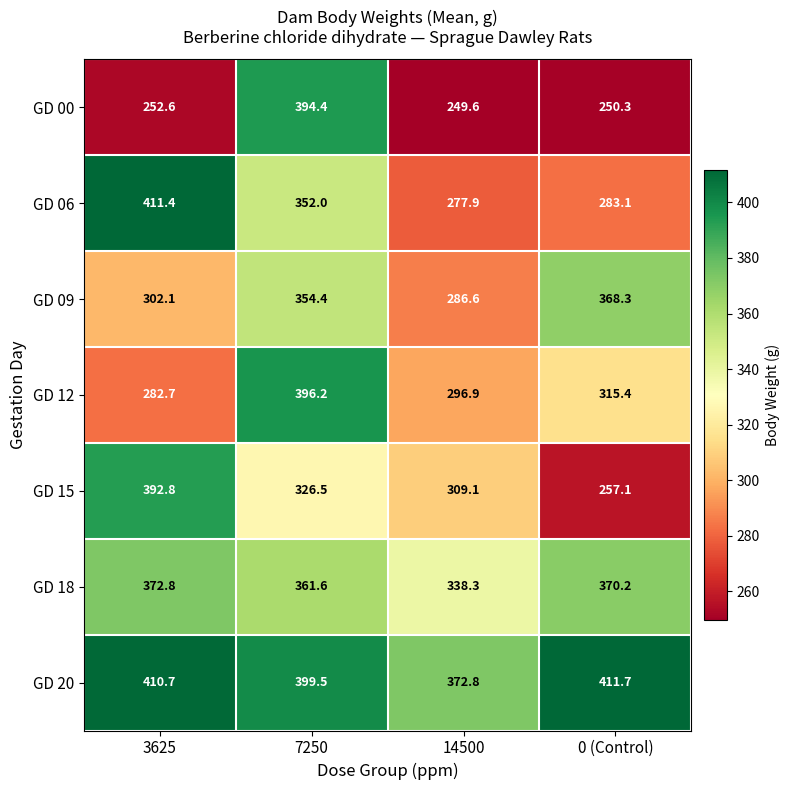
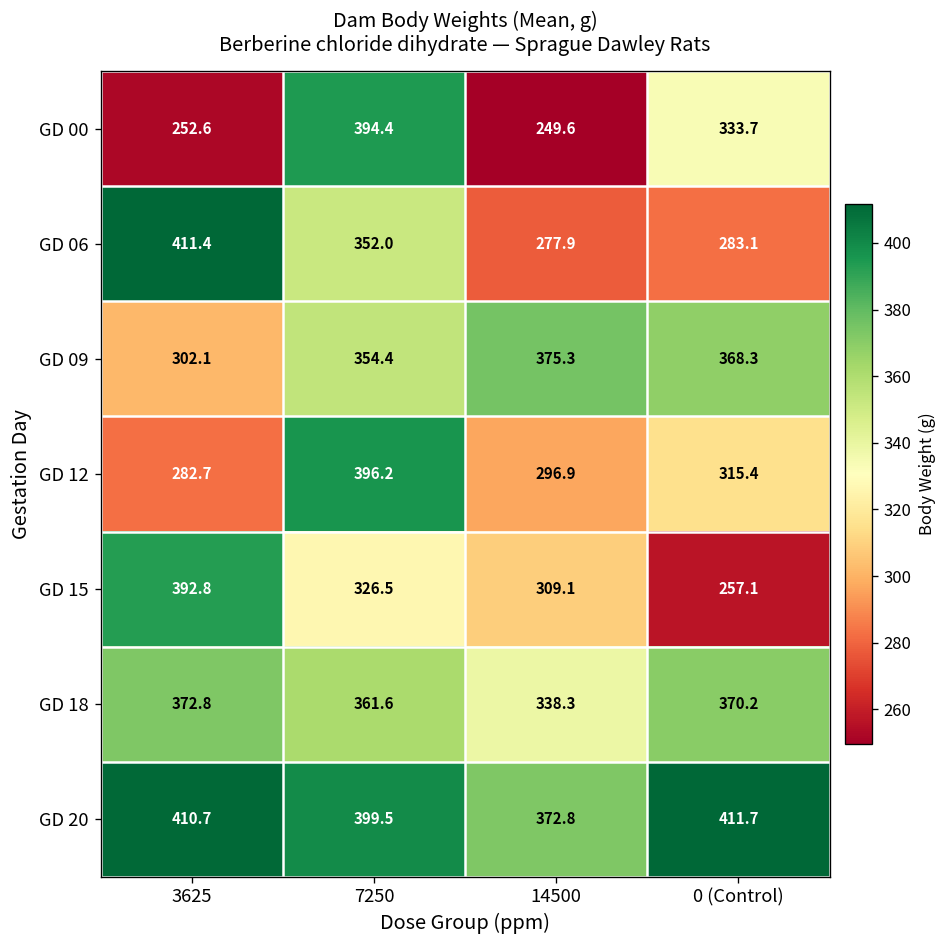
GD 00, 0 (Control): 250.3 -> 333.7
GD 09, 14500: 286.6 -> 375.3
